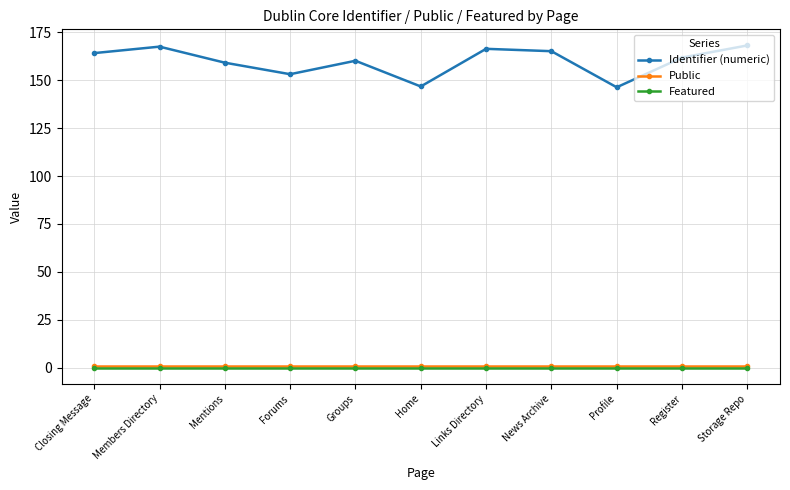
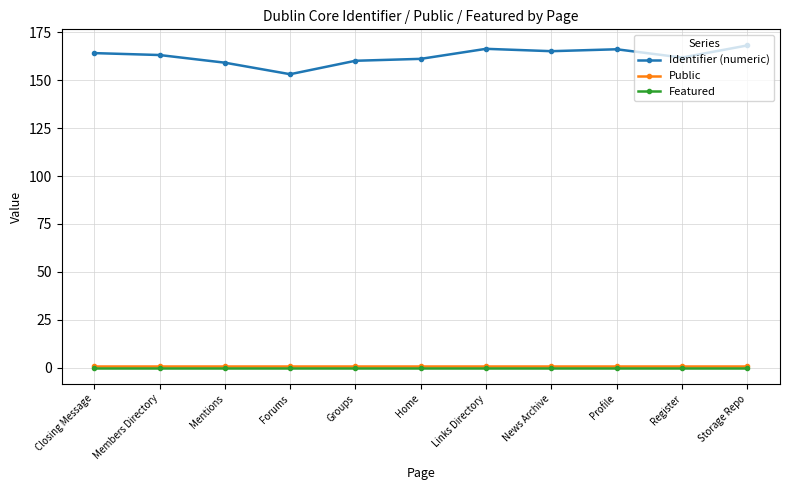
Identifier (numeric), Members Directory: 168 -> 163
Identifier (numeric), Home: 147 -> 161
Identifier (numeric), Profile: 146 -> 166
